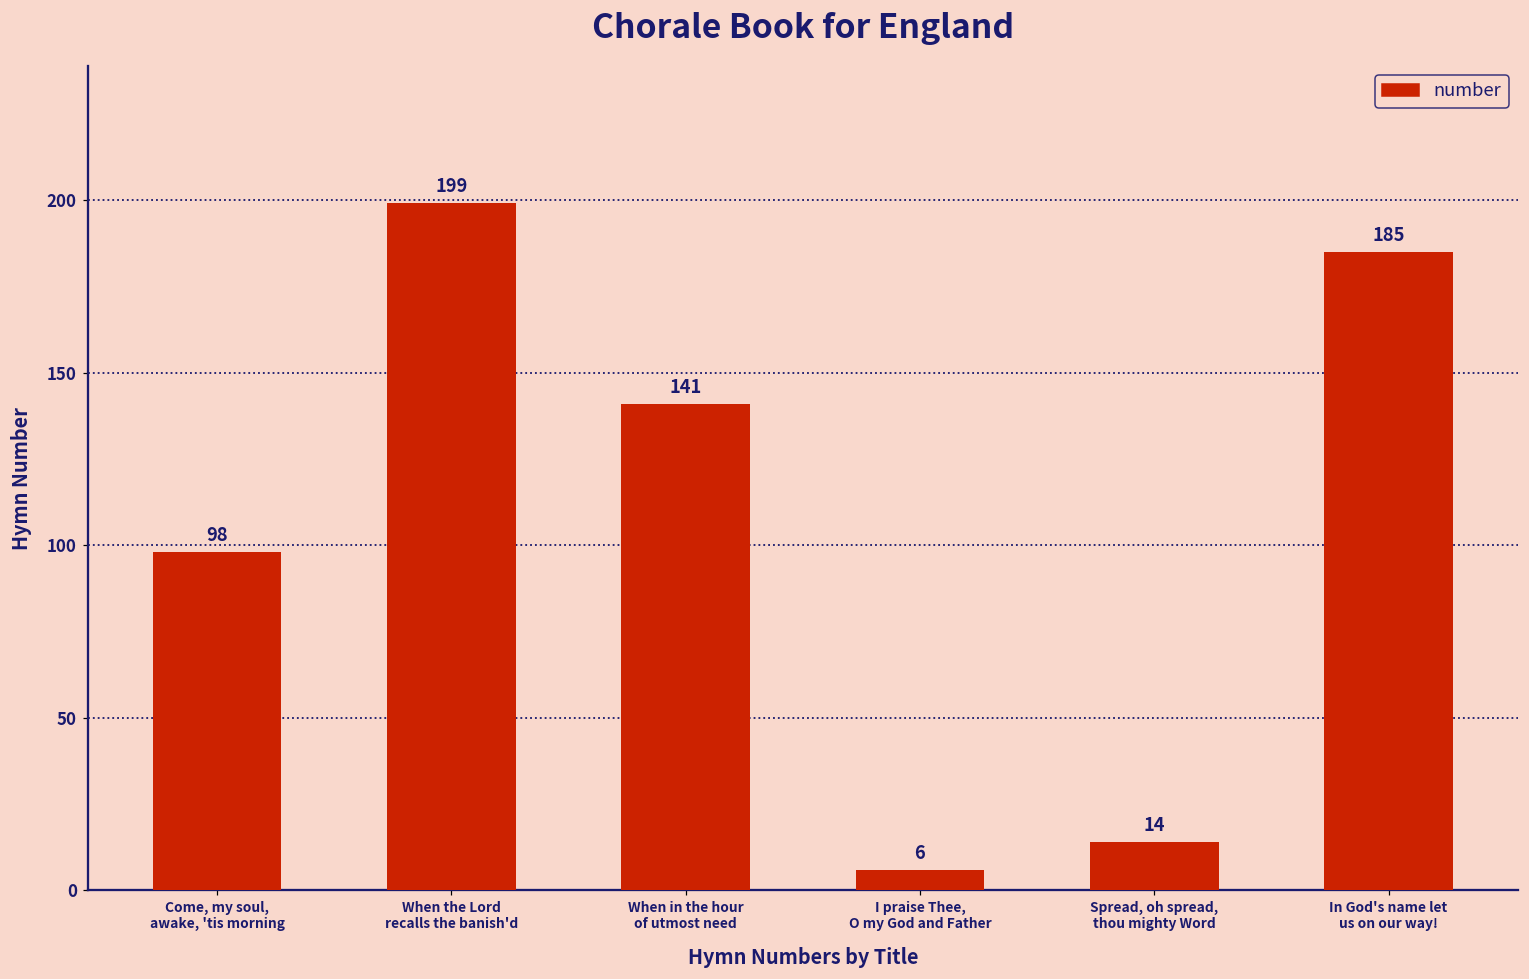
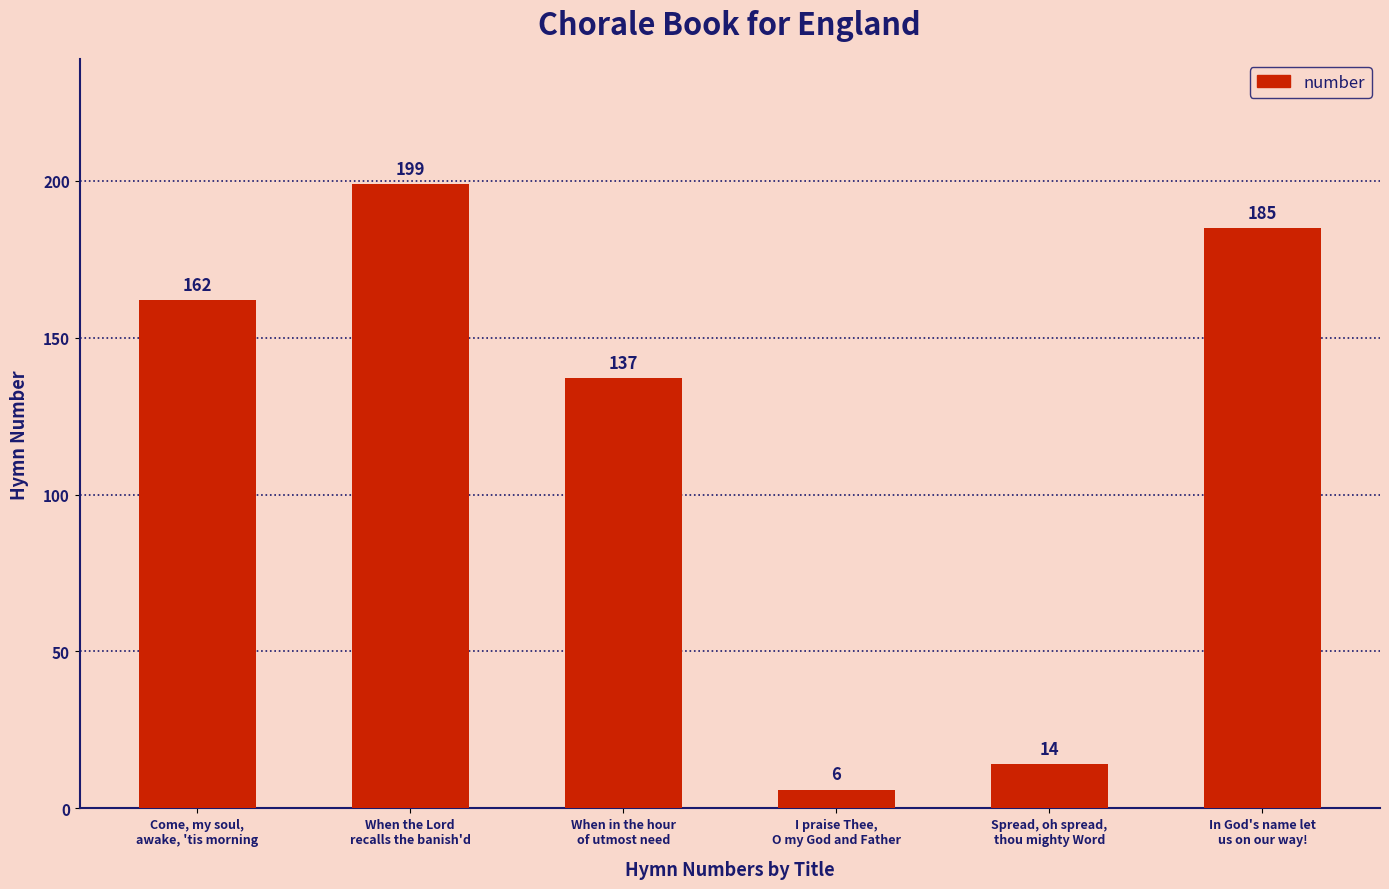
Come, my soul, awake, 'tis morning: 98 -> 162
When in the hour of utmost need: 141 -> 137
